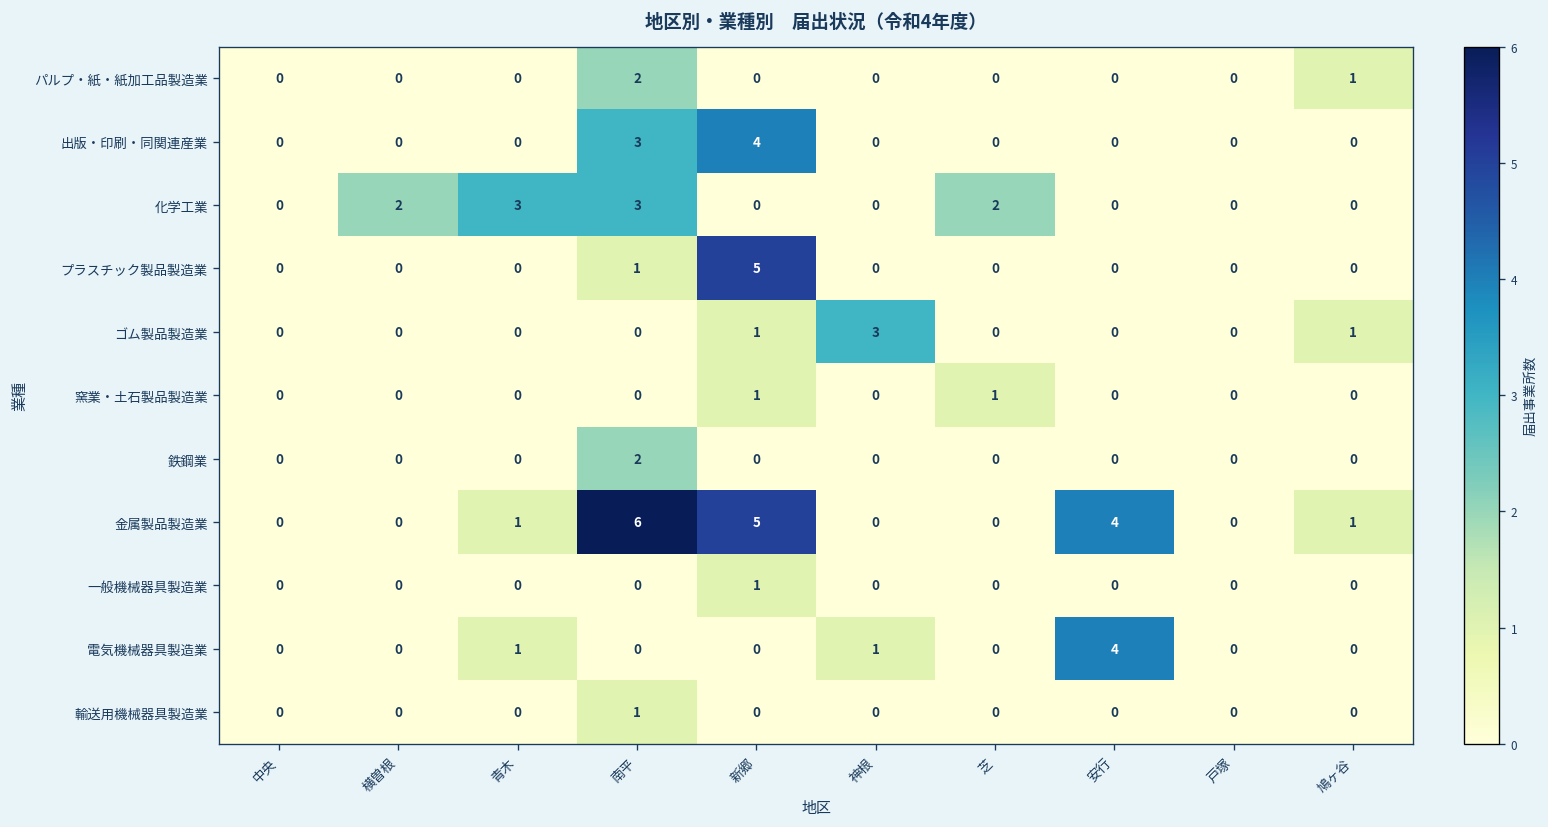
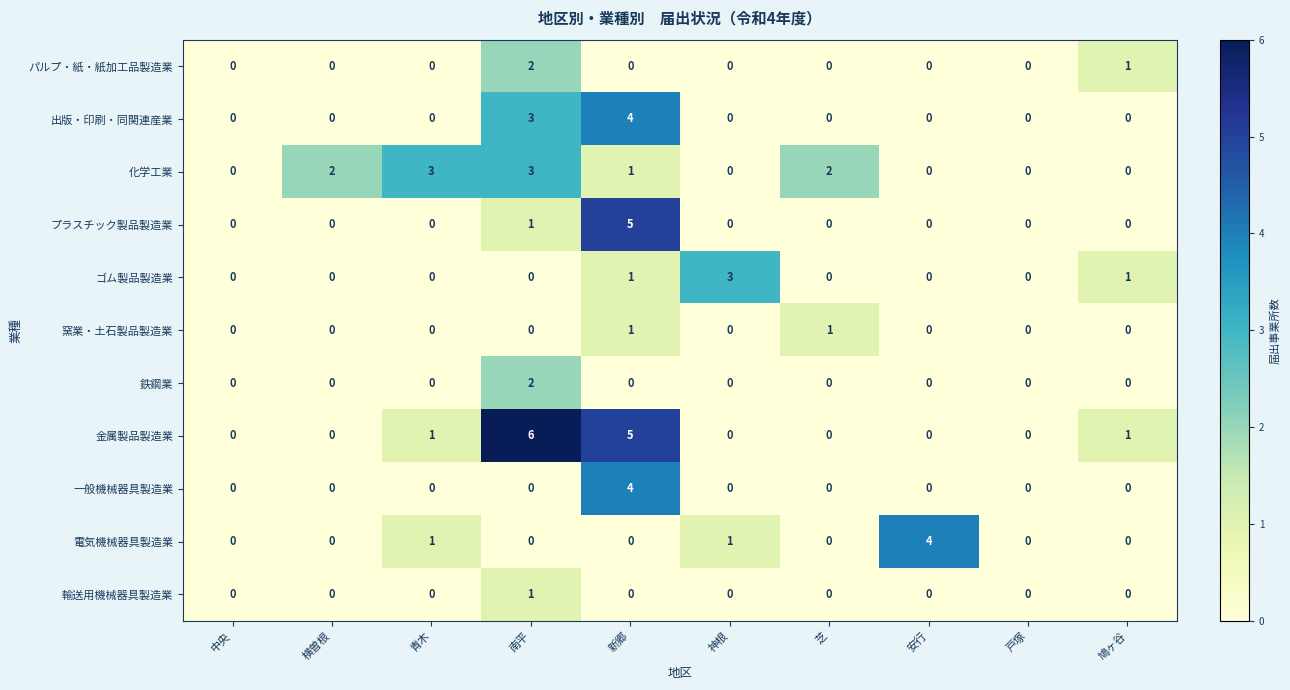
化学工業, 新郷: 0 -> 1
金属製品製造業, 安行: 4 -> 0
一般機械器具製造業, 新郷: 1 -> 4
